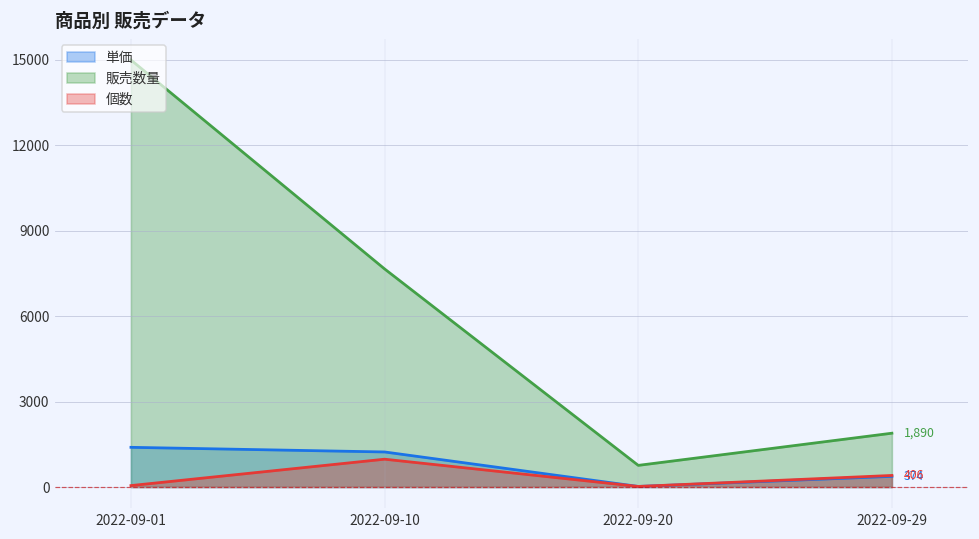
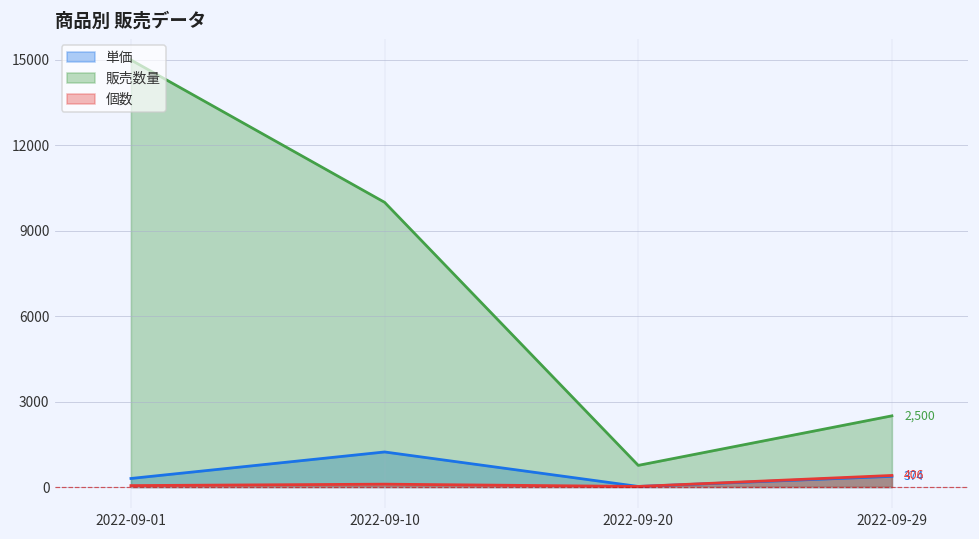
単価, 2022-09-01: 1400 -> 300
販売数量, 2022-09-10: 7700 -> 10000
個数, 2022-09-10: 1000 -> 100
販売数量, 2022-09-29: 1,890 -> 2,500
